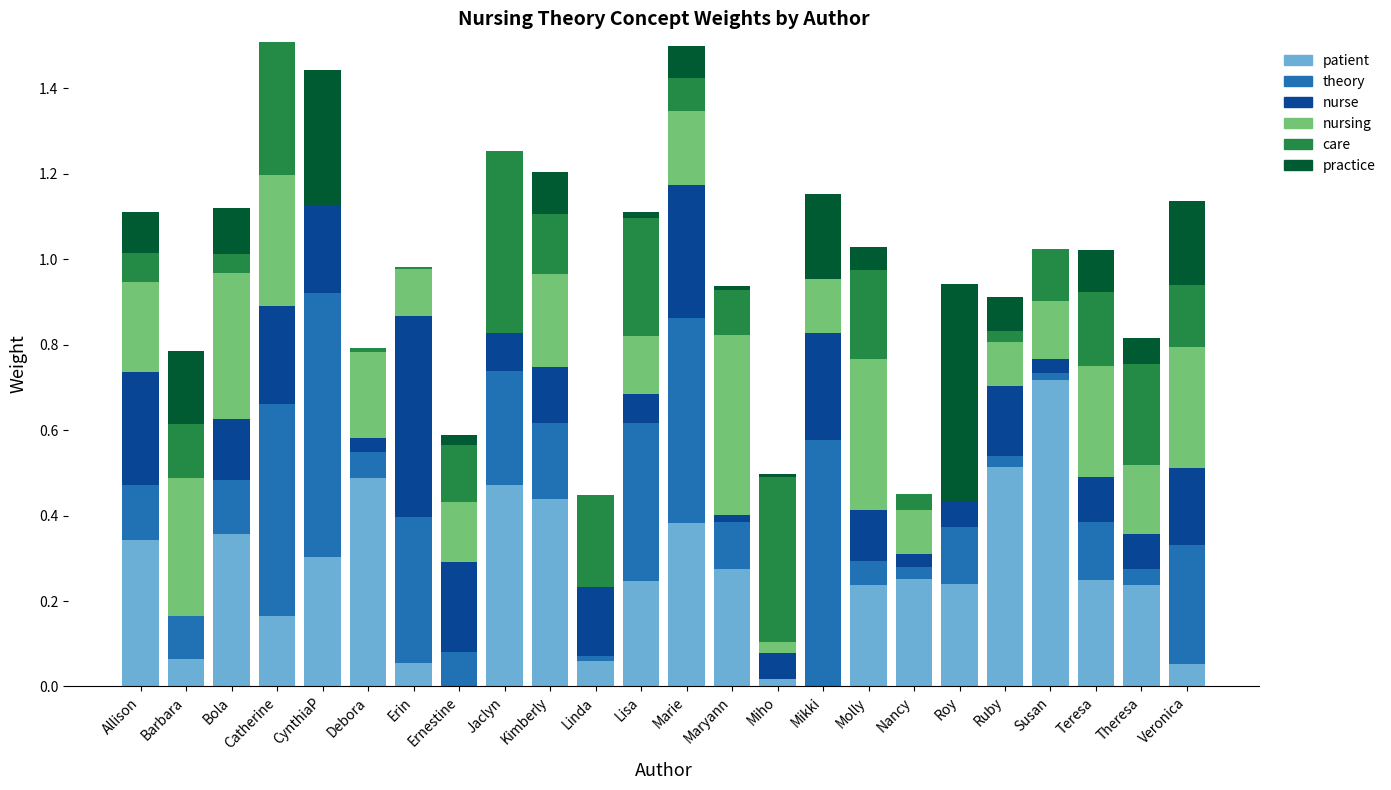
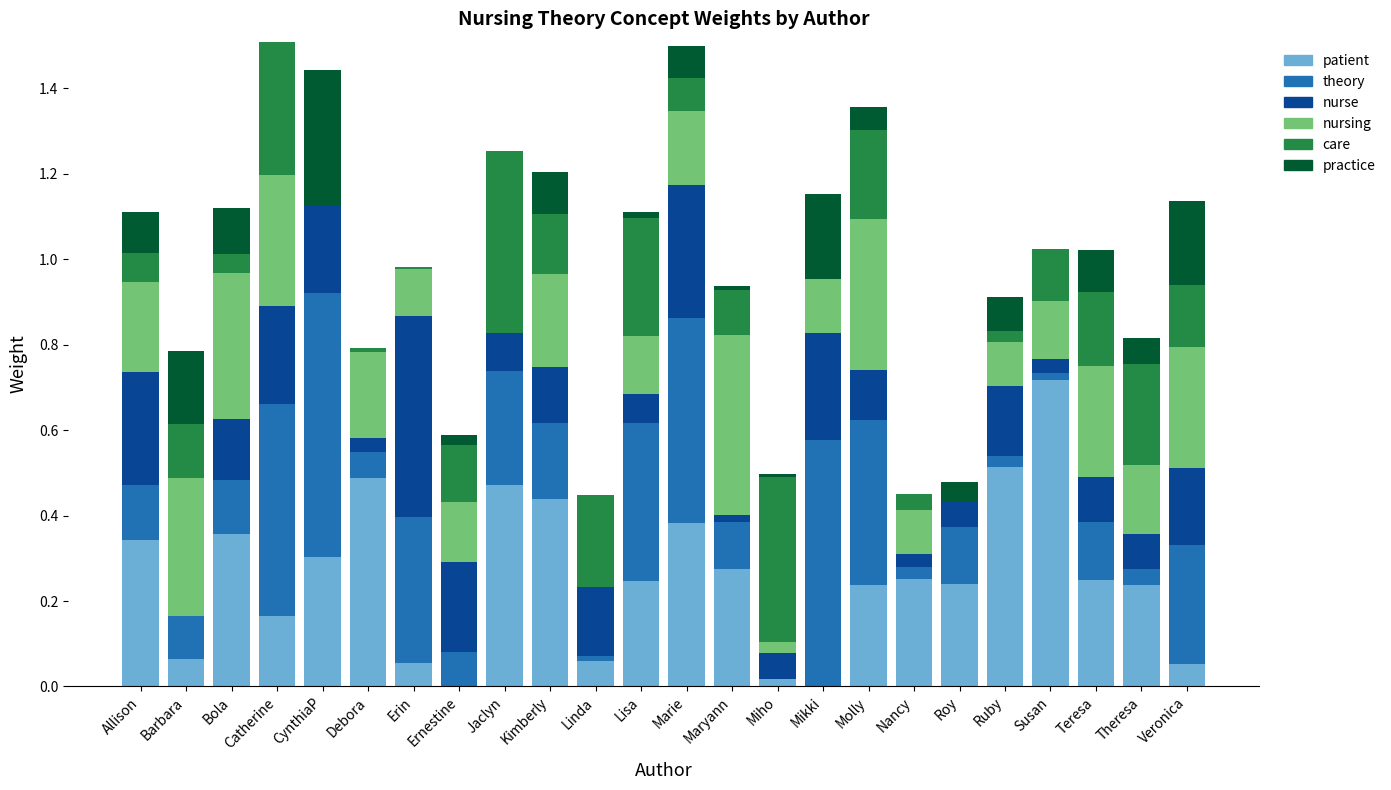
theory, Molly: 0.06 -> 0.38
practice, Roy: 0.51 -> 0.05
